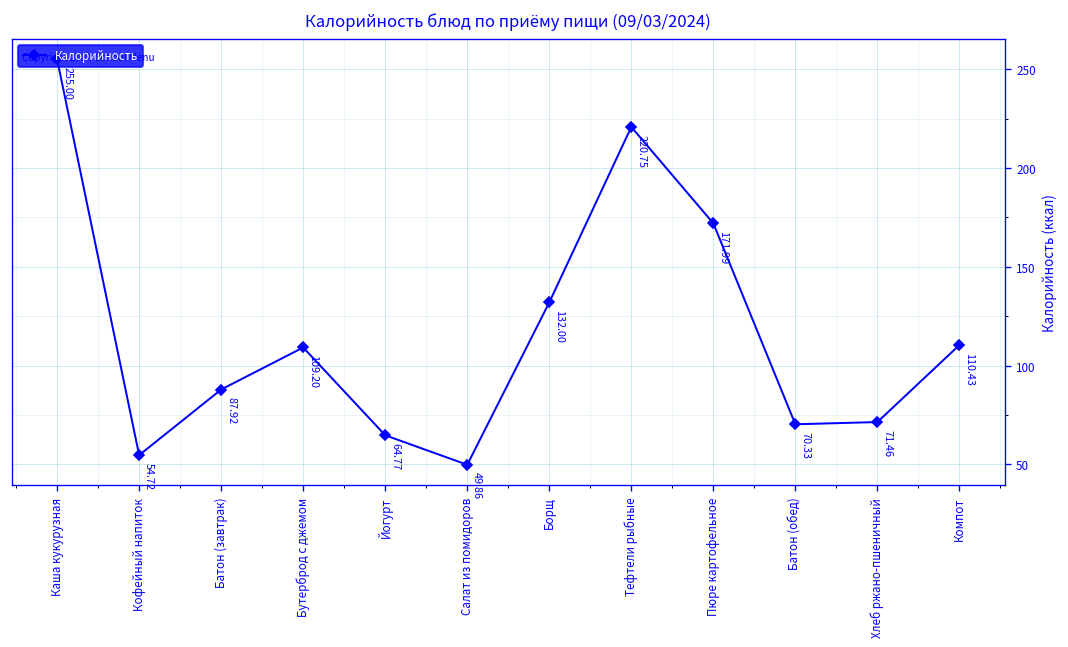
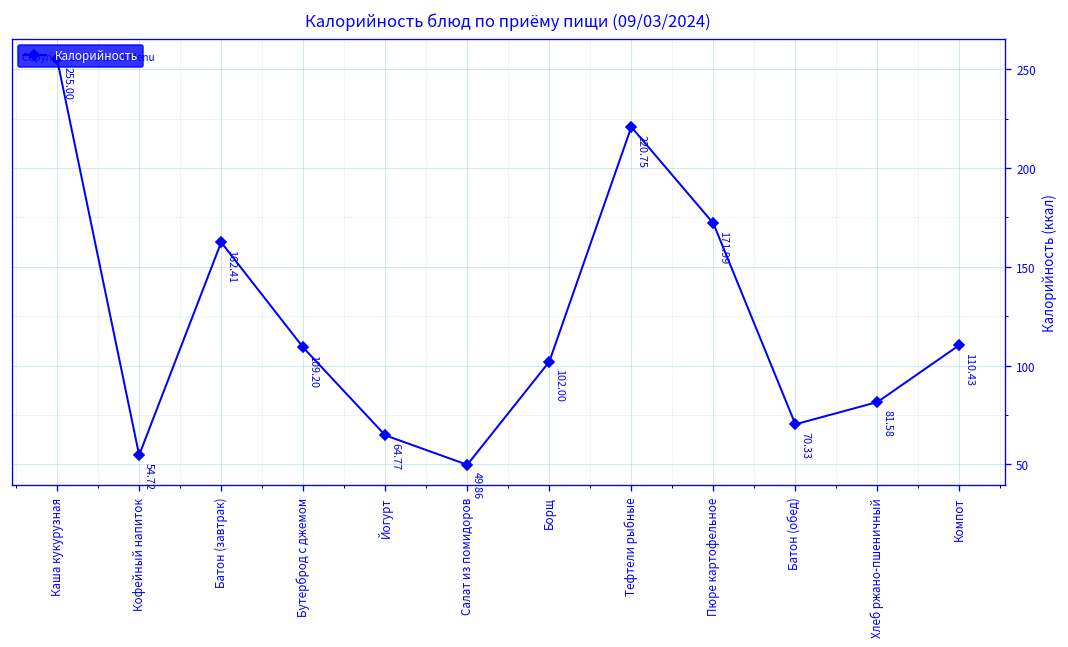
Батон (завтрак): 87.92 -> 162.41
Борщ: 132.00 -> 102.00
Хлеб ржано-пшеничный: 71.46 -> 81.58
